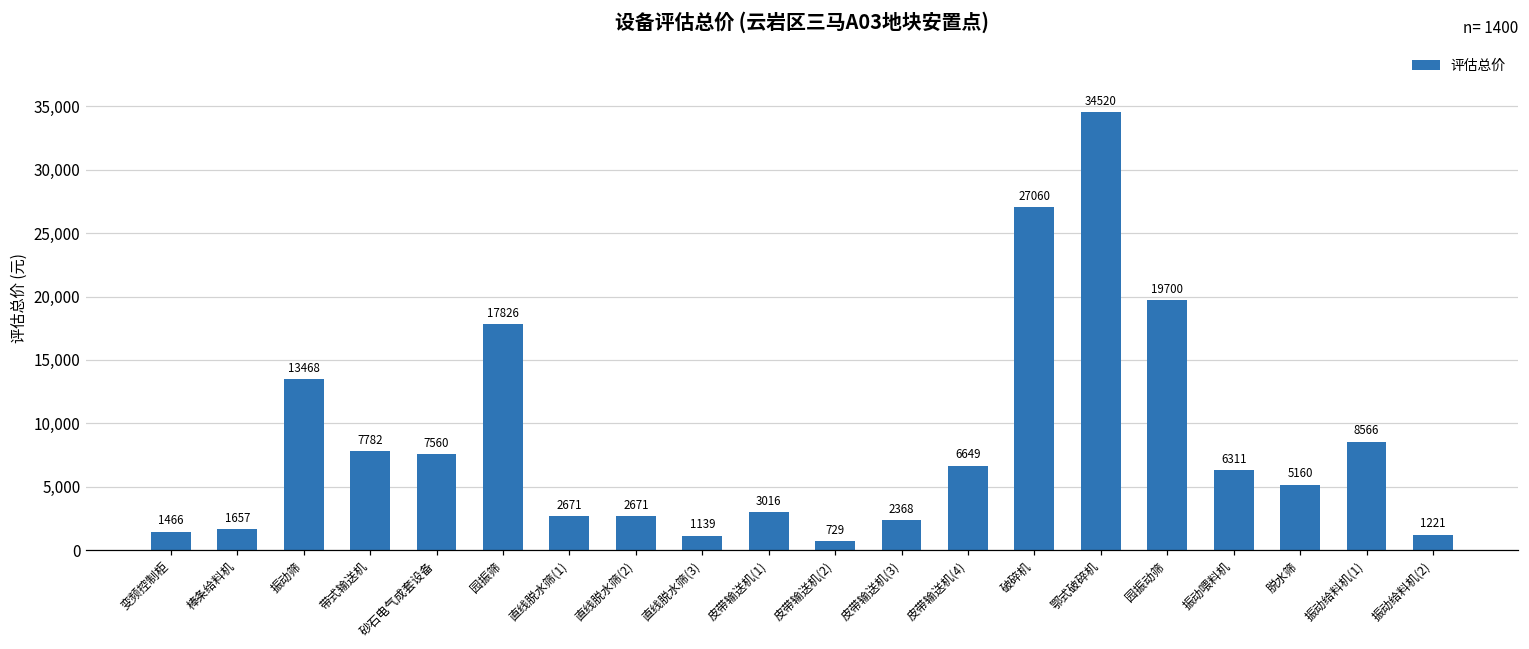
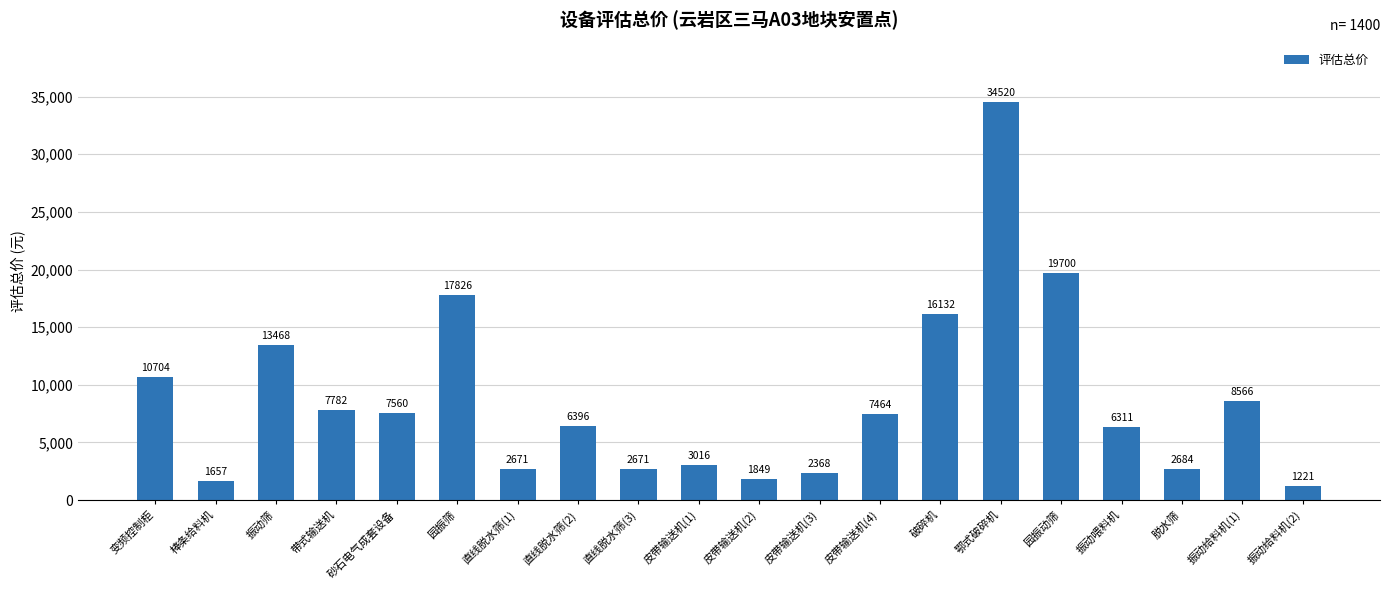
变频控制柜: 1466 -> 10704
直线脱水筛(2): 2671 -> 6396
直线脱水筛(3): 1139 -> 2671
皮带输送机(2): 729 -> 1849
皮带输送机(4): 6649 -> 7464
破碎机: 27060 -> 16132
脱水筛: 5160 -> 2684
